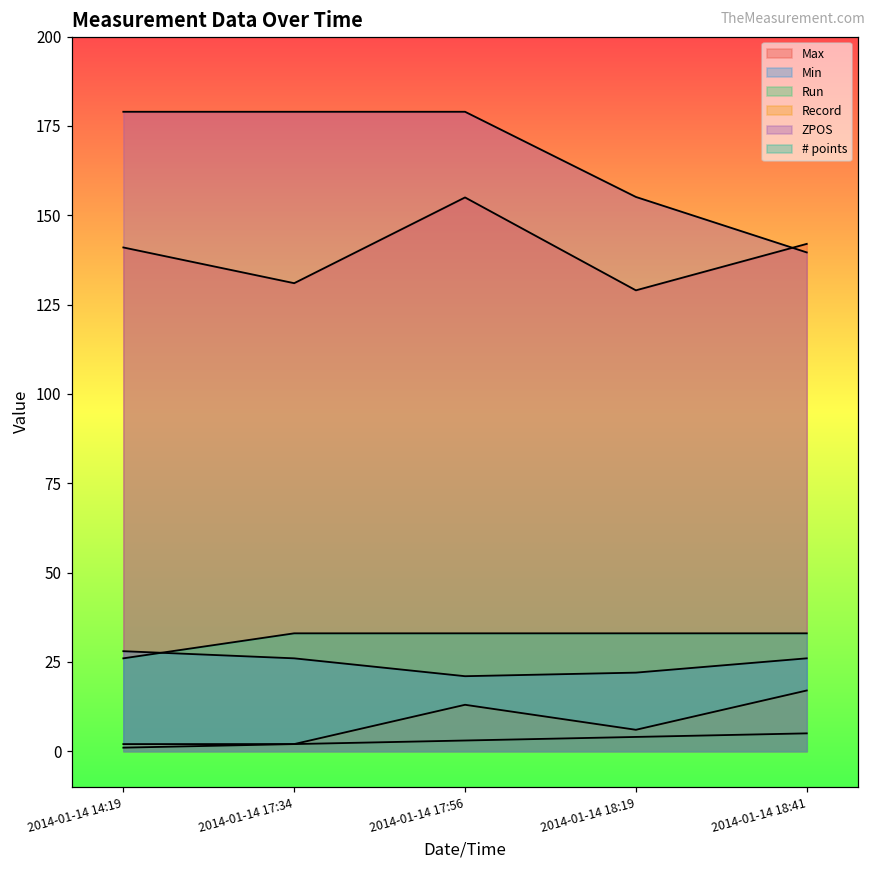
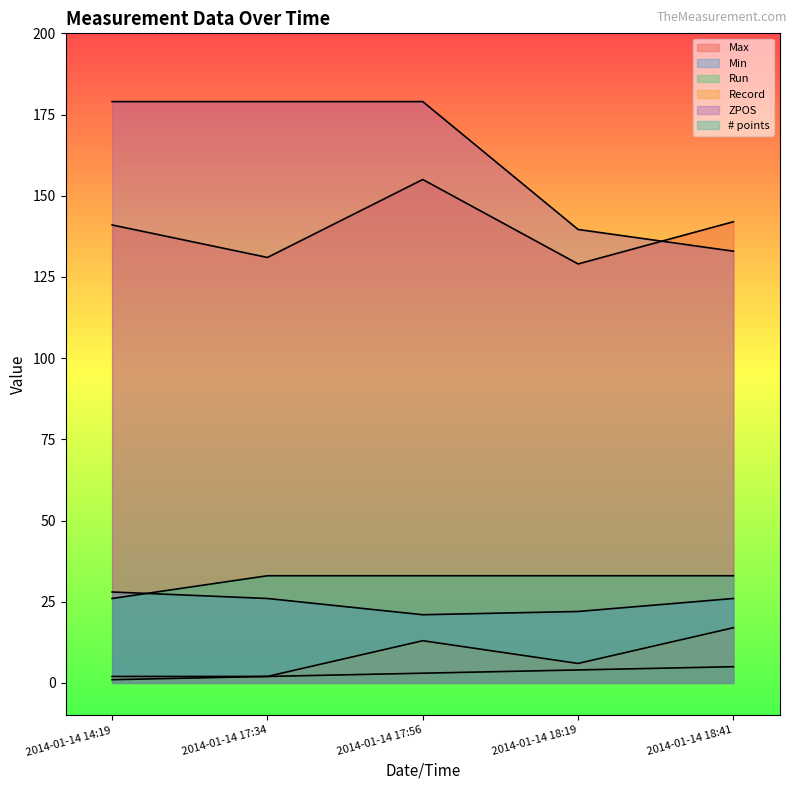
ZPOS, 2014-01-14 18:19: 155 -> 140
ZPOS, 2014-01-14 18:41: 140 -> 133
